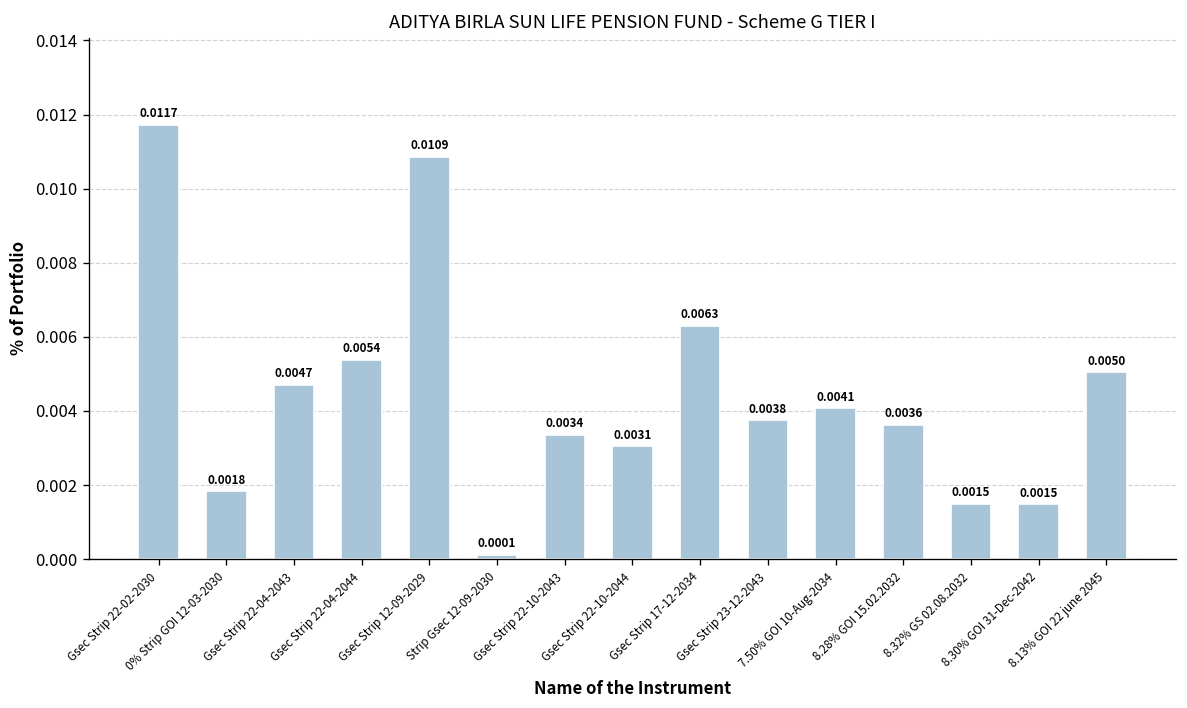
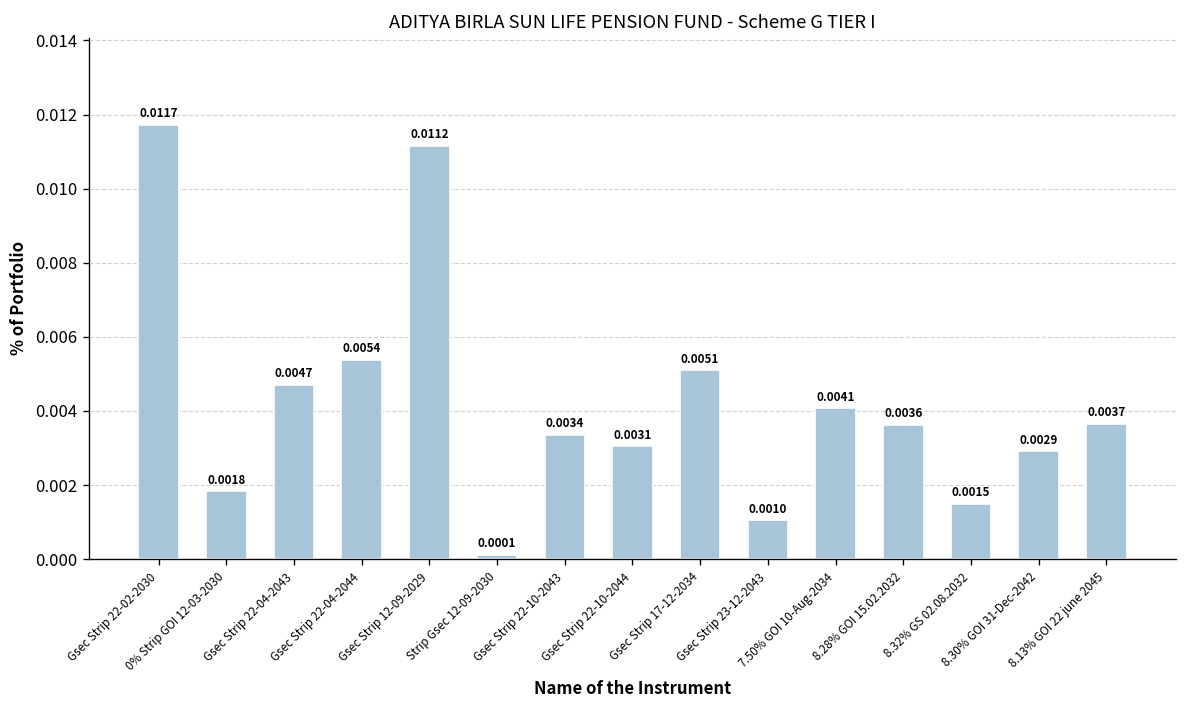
Gsec Strip 12-09-2029: 0.0109 -> 0.0112
Gsec Strip 17-12-2034: 0.0063 -> 0.0051
Gsec Strip 23-12-2043: 0.0038 -> 0.0010
8.30% GOI 31-Dec-2042: 0.0015 -> 0.0029
8.13% GOI 22 june 2045: 0.0050 -> 0.0037
